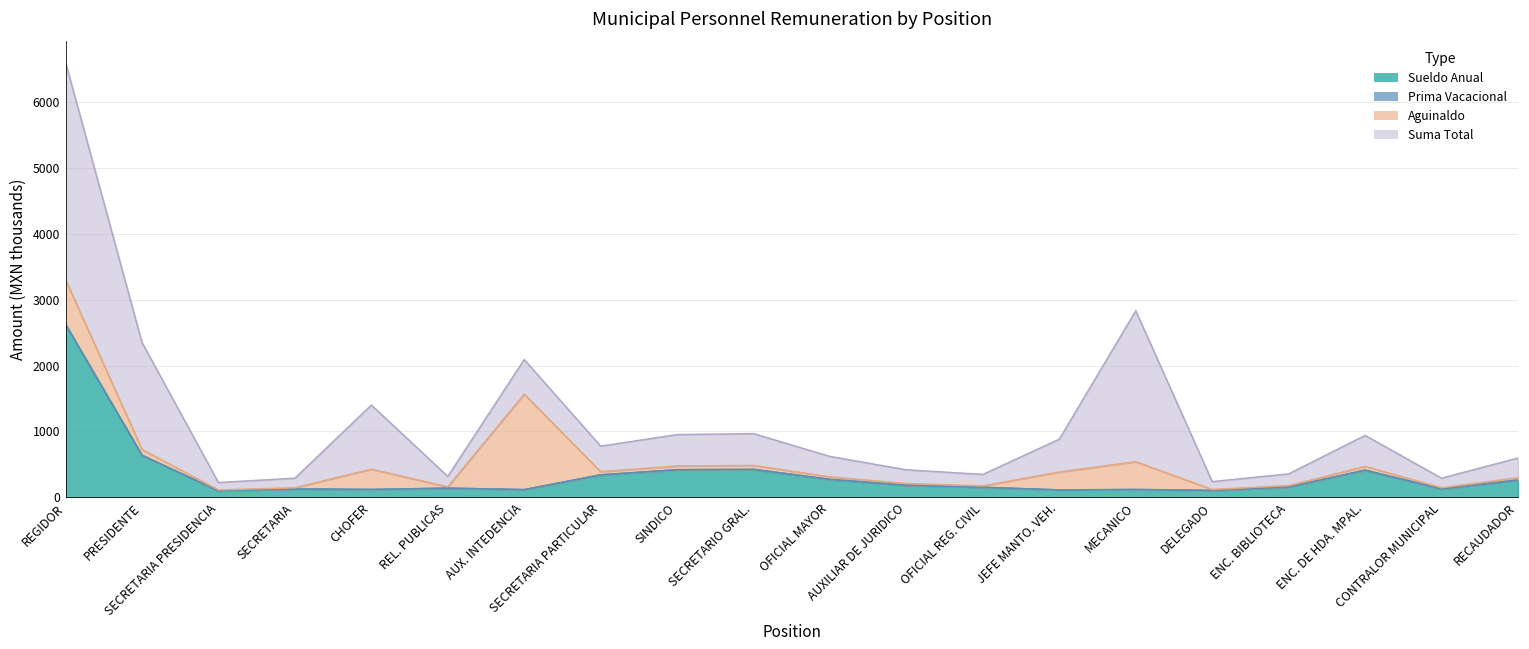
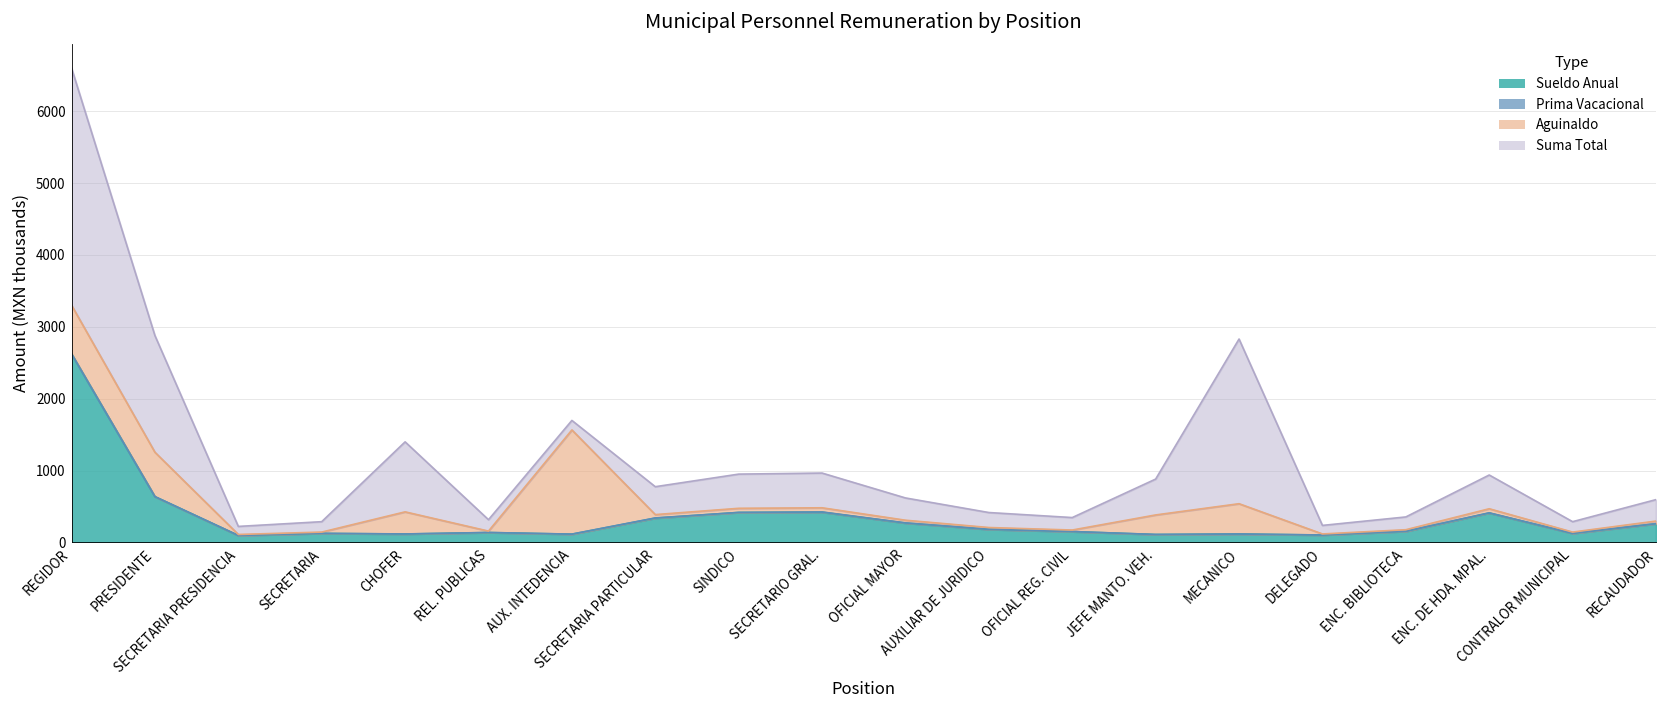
Aguinaldo, PRESIDENTE: 100 -> 600
Suma Total, AUX. INTEDENCIA: 500 -> 100
